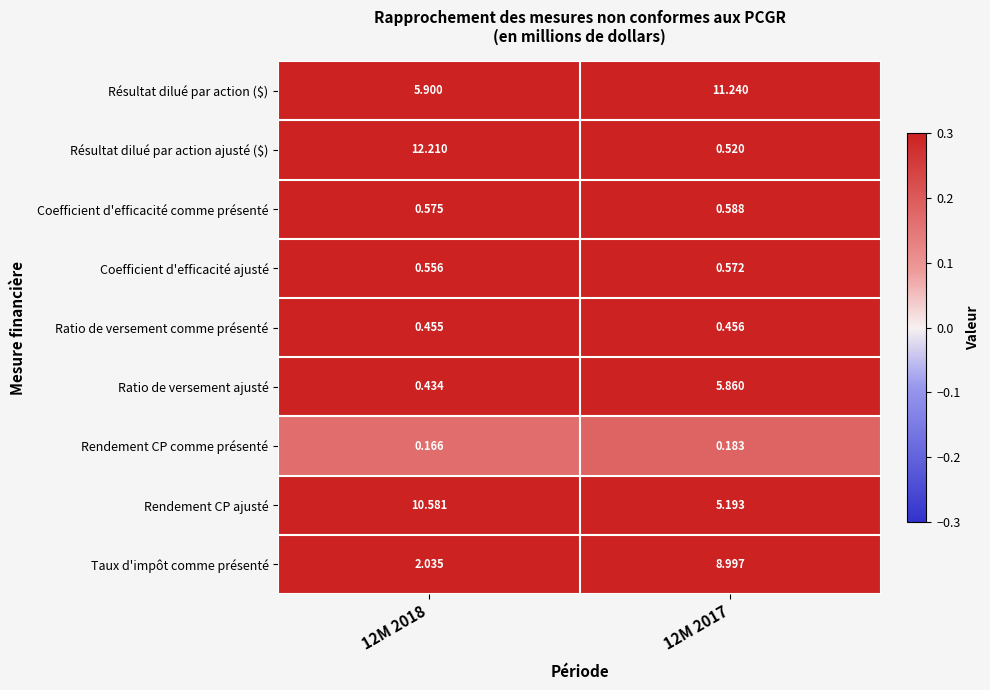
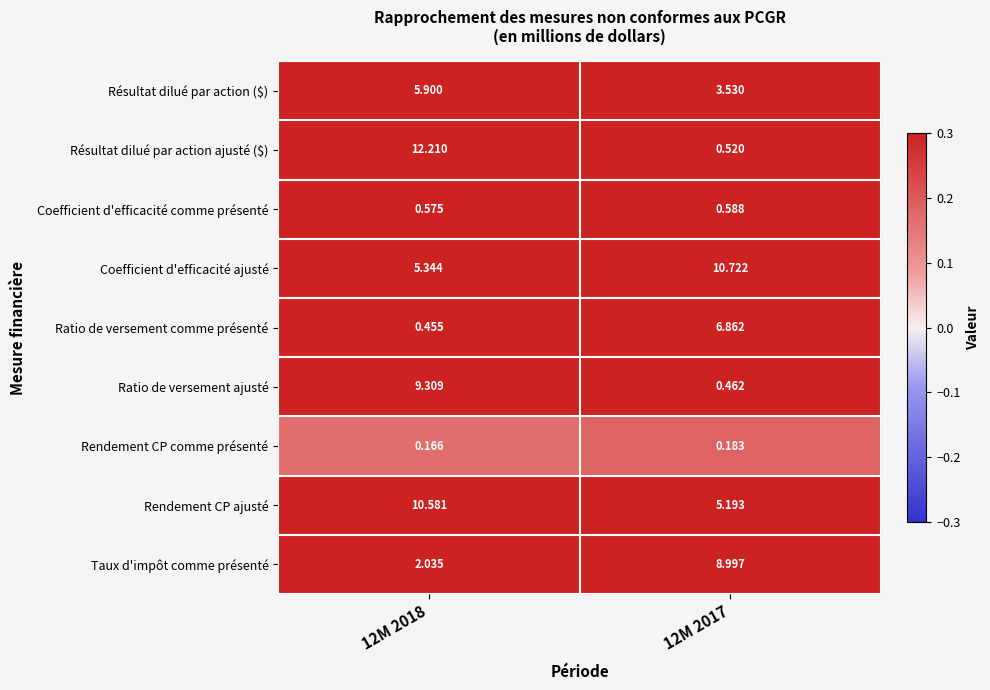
Résultat dilué par action ($), 12M 2017: 11.240 -> 3.530
Coefficient d'efficacité ajusté, 12M 2018: 0.556 -> 5.344
Coefficient d'efficacité ajusté, 12M 2017: 0.572 -> 10.722
Ratio de versement comme présenté, 12M 2017: 0.456 -> 6.862
Ratio de versement ajusté, 12M 2018: 0.434 -> 9.309
Ratio de versement ajusté, 12M 2017: 5.860 -> 0.462
